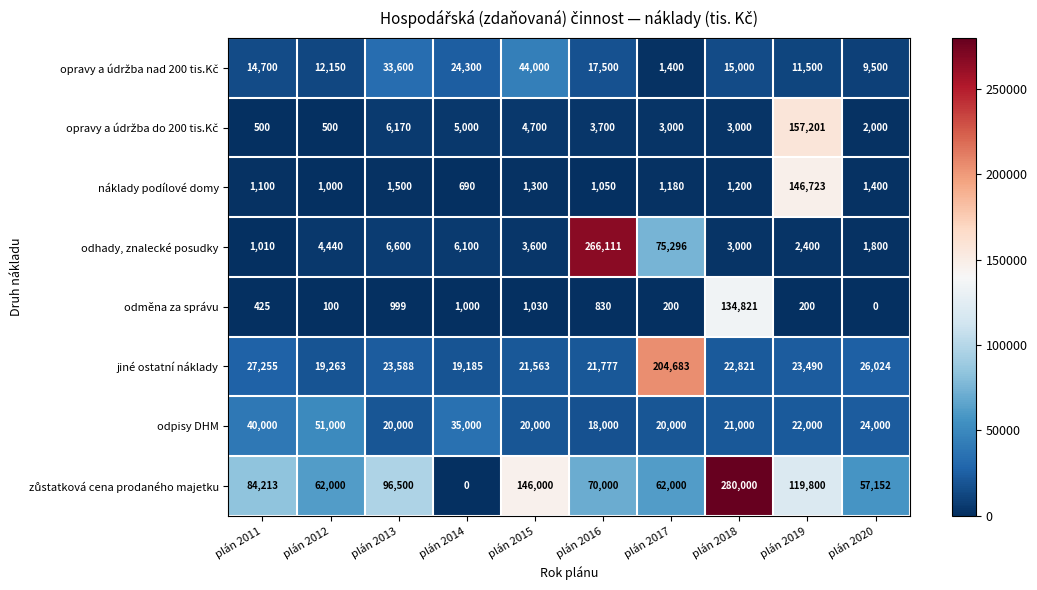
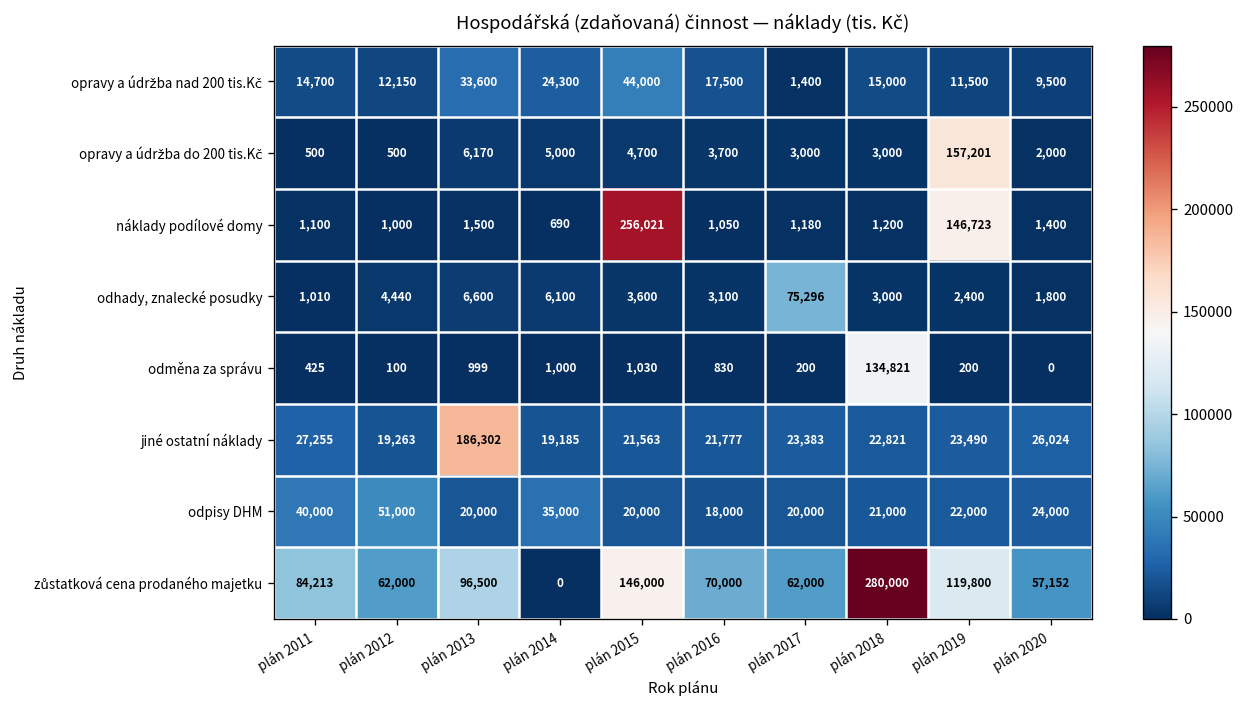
náklady podílové domy, plán 2015: 1,300 -> 256,021
odhady, znalecké posudky, plán 2016: 266,111 -> 3,100
jiné ostatní náklady, plán 2013: 23,588 -> 186,302
jiné ostatní náklady, plán 2017: 204,683 -> 23,383
